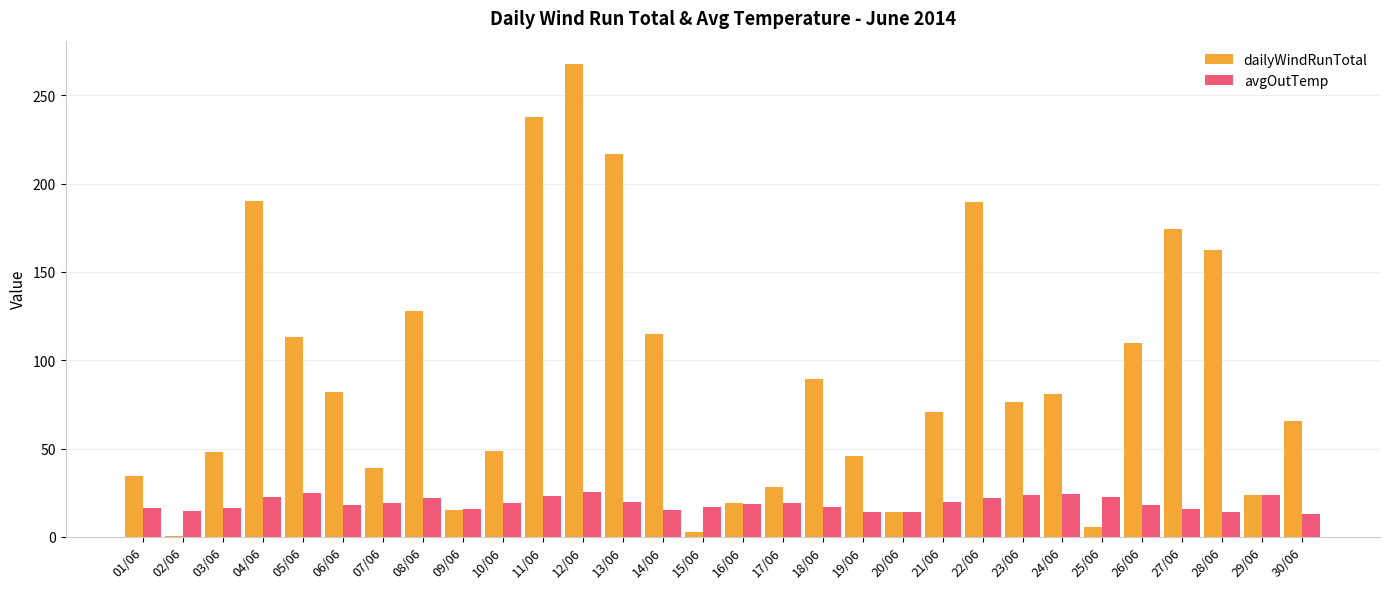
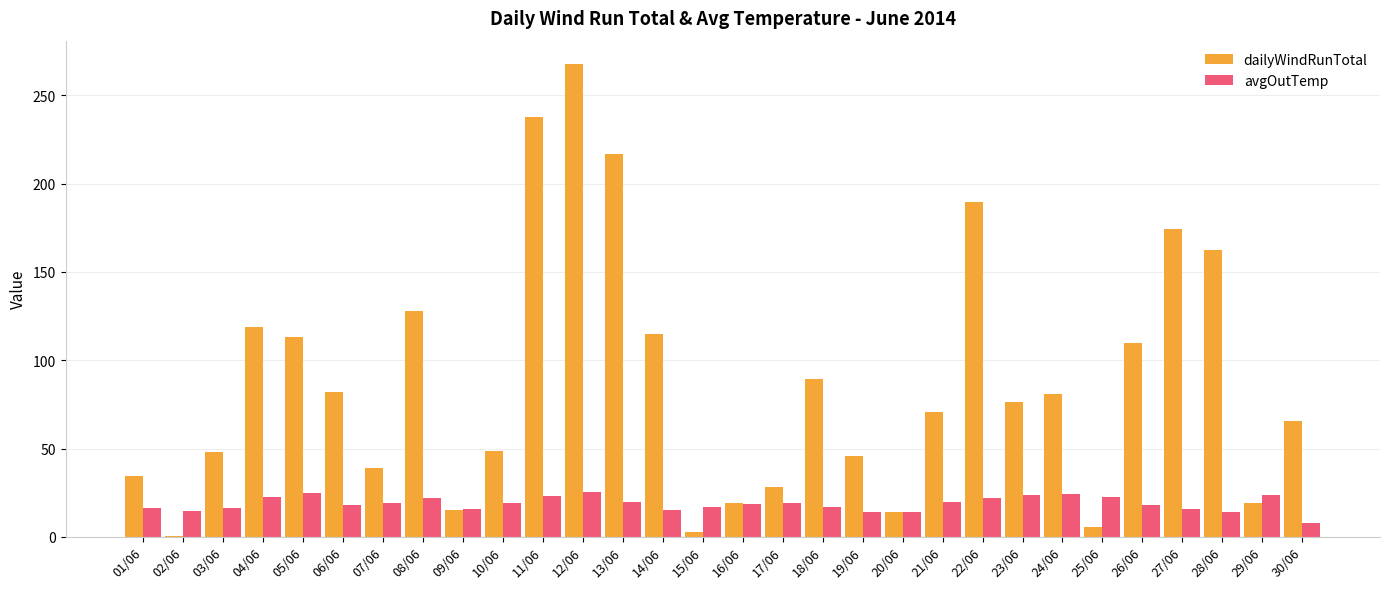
dailyWindRunTotal, 04/06: 190 -> 119
dailyWindRunTotal, 29/06: 24 -> 19
avgOutTemp, 30/06: 13 -> 8
